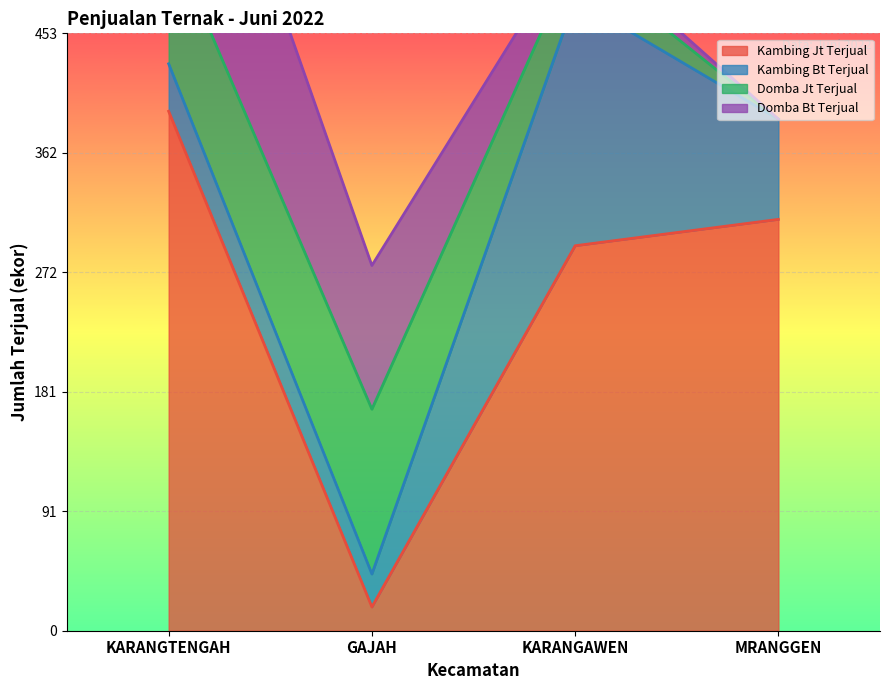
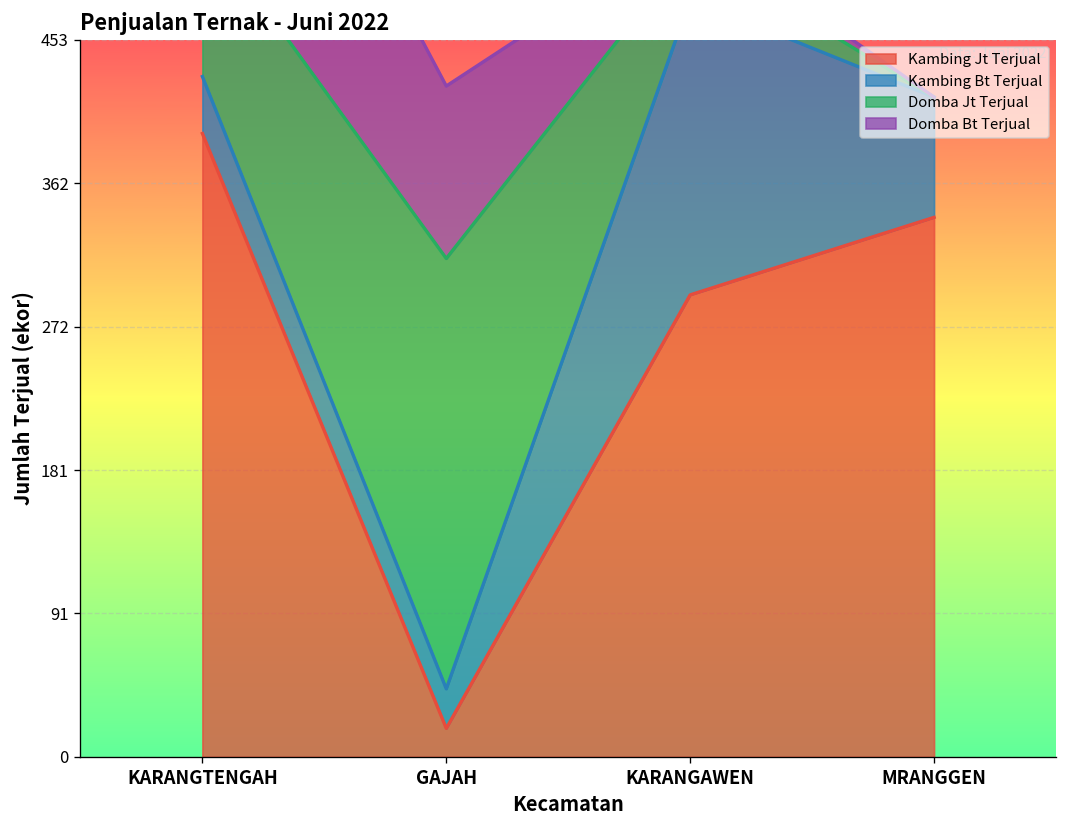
Domba Jt Terjual, GAJAH: 125 -> 272
Kambing Jt Terjual, MRANGGEN: 312 -> 341
